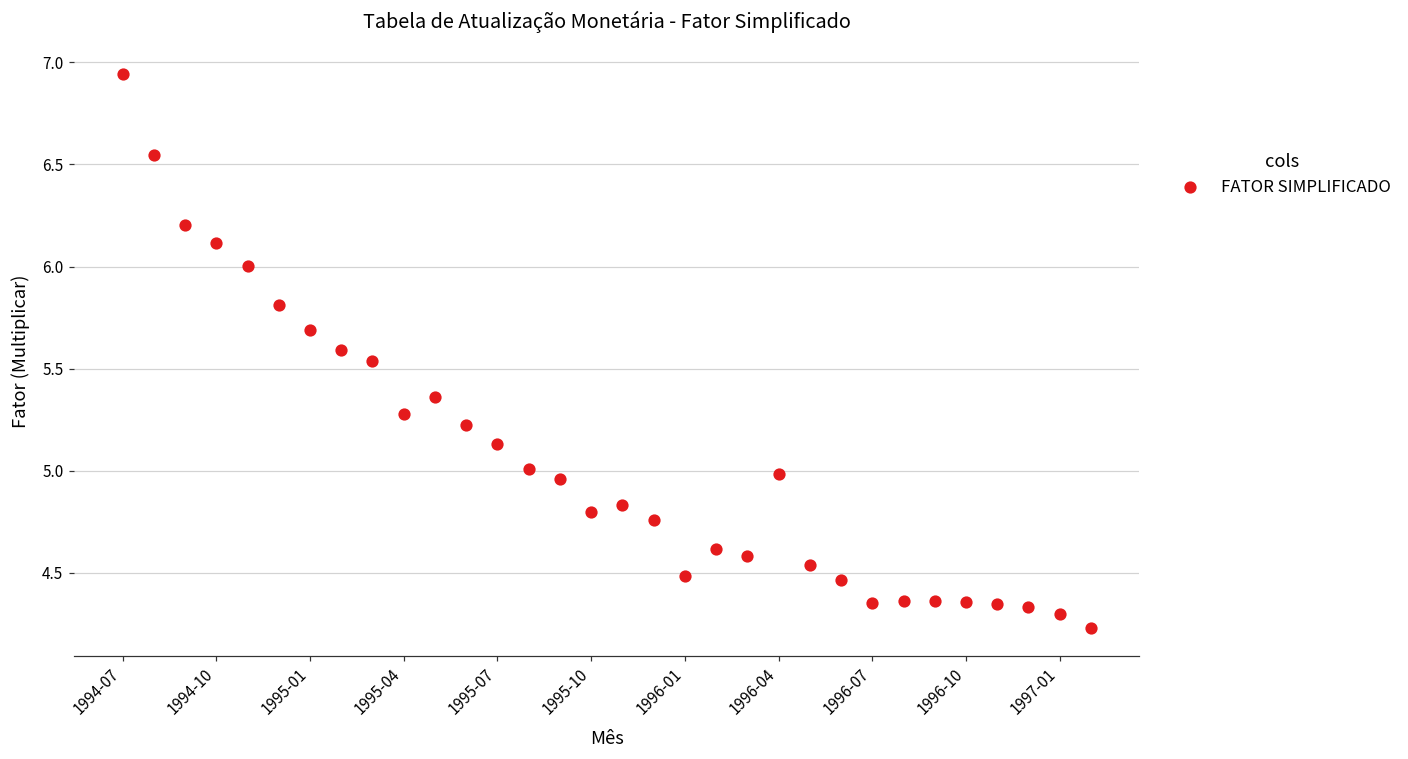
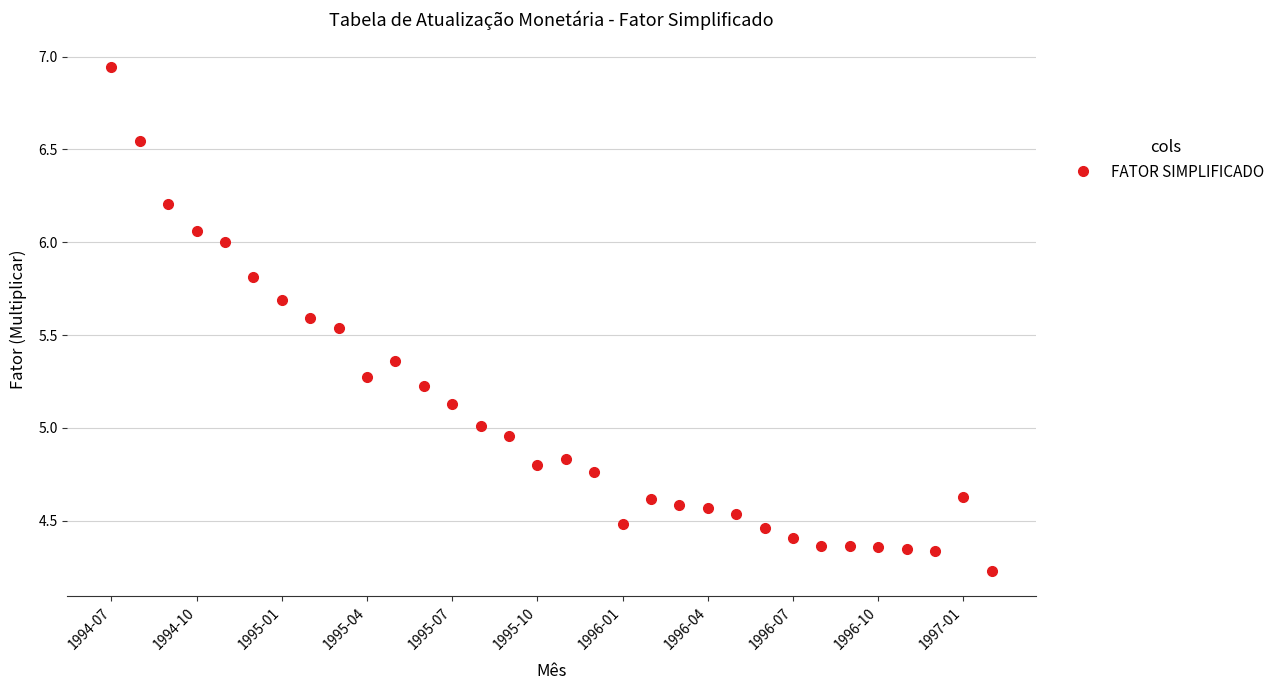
1994-10: 6.11 -> 6.06
1996-04: 4.98 -> 4.57
1996-07: 4.35 -> 4.41
1997-01: 4.30 -> 4.63
